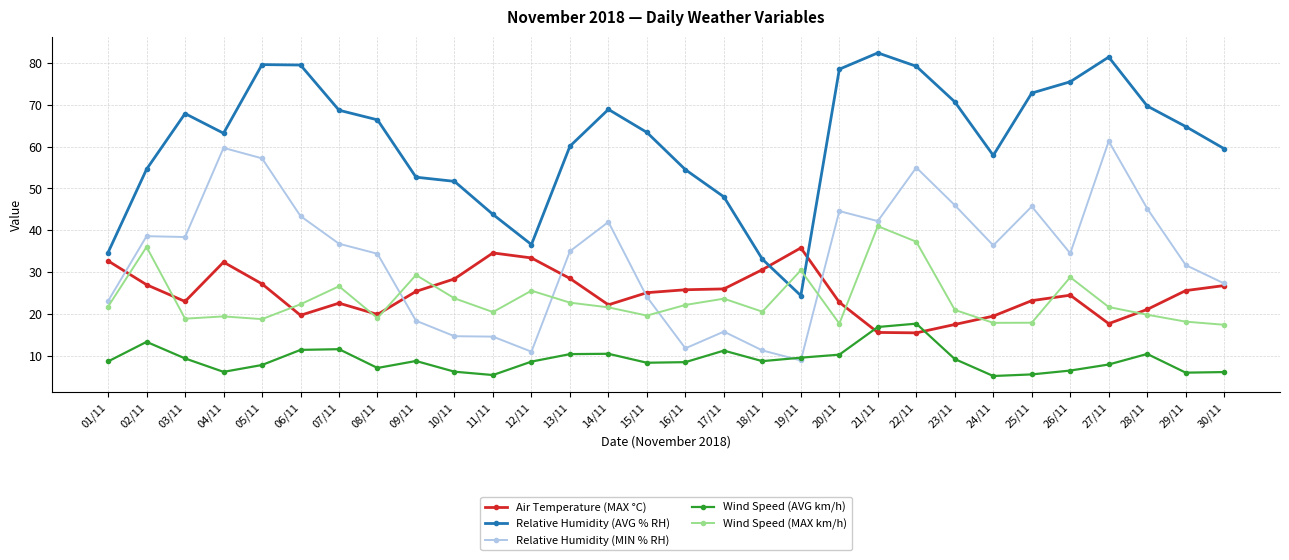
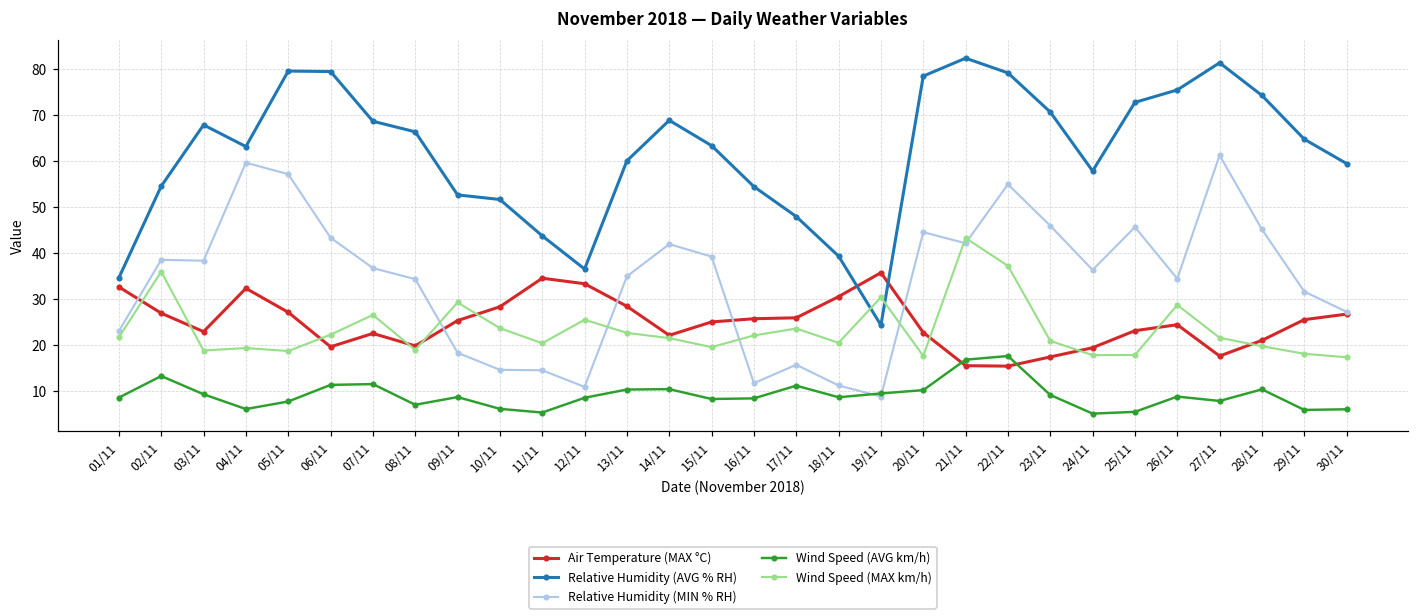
Relative Humidity (MIN % RH), 15/11: 24 -> 39
Relative Humidity (AVG % RH), 18/11: 33 -> 39
Wind Speed (MAX km/h), 21/11: 41 -> 43
Wind Speed (AVG km/h), 26/11: 6 -> 9
Relative Humidity (AVG % RH), 28/11: 70 -> 74
